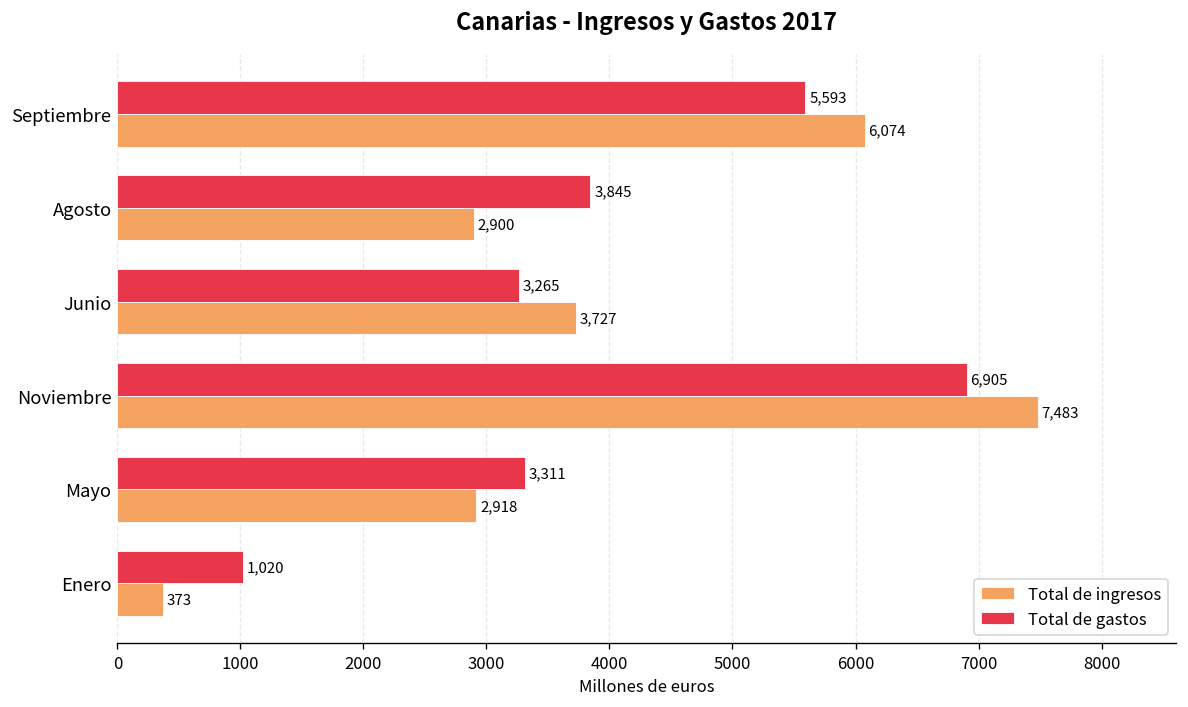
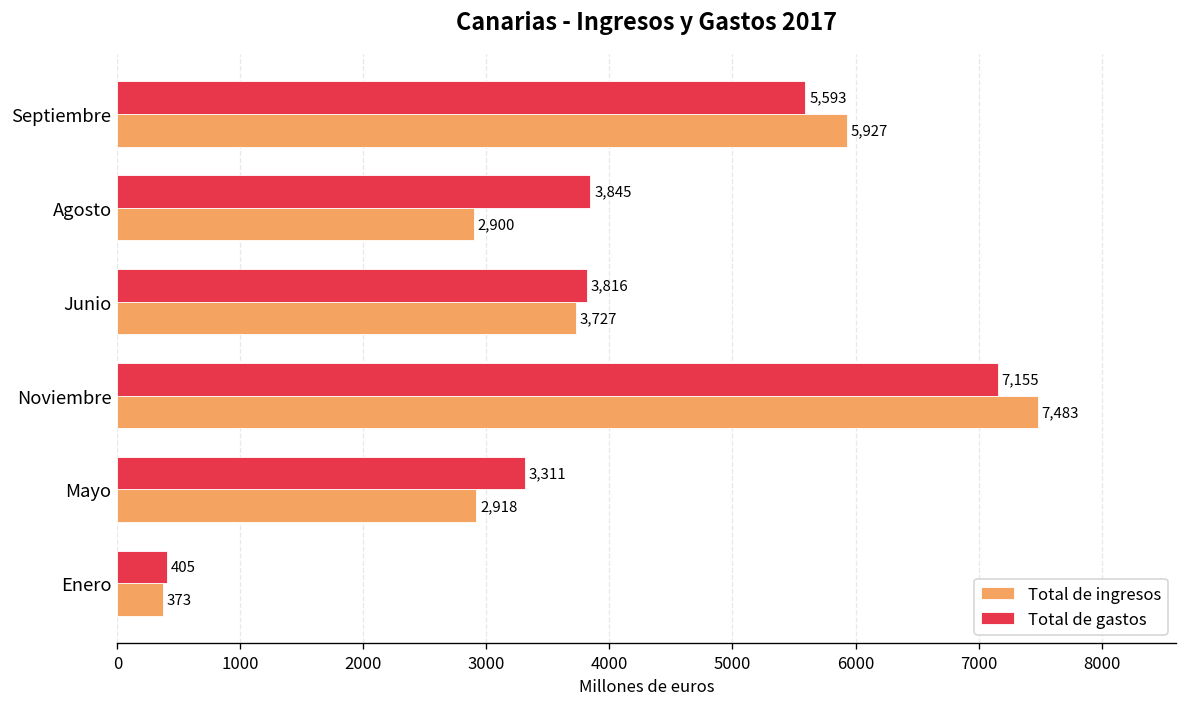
Total de ingresos, Septiembre: 6,074 -> 5,927
Total de gastos, Junio: 3,265 -> 3,816
Total de gastos, Noviembre: 6,905 -> 7,155
Total de gastos, Enero: 1,020 -> 405
